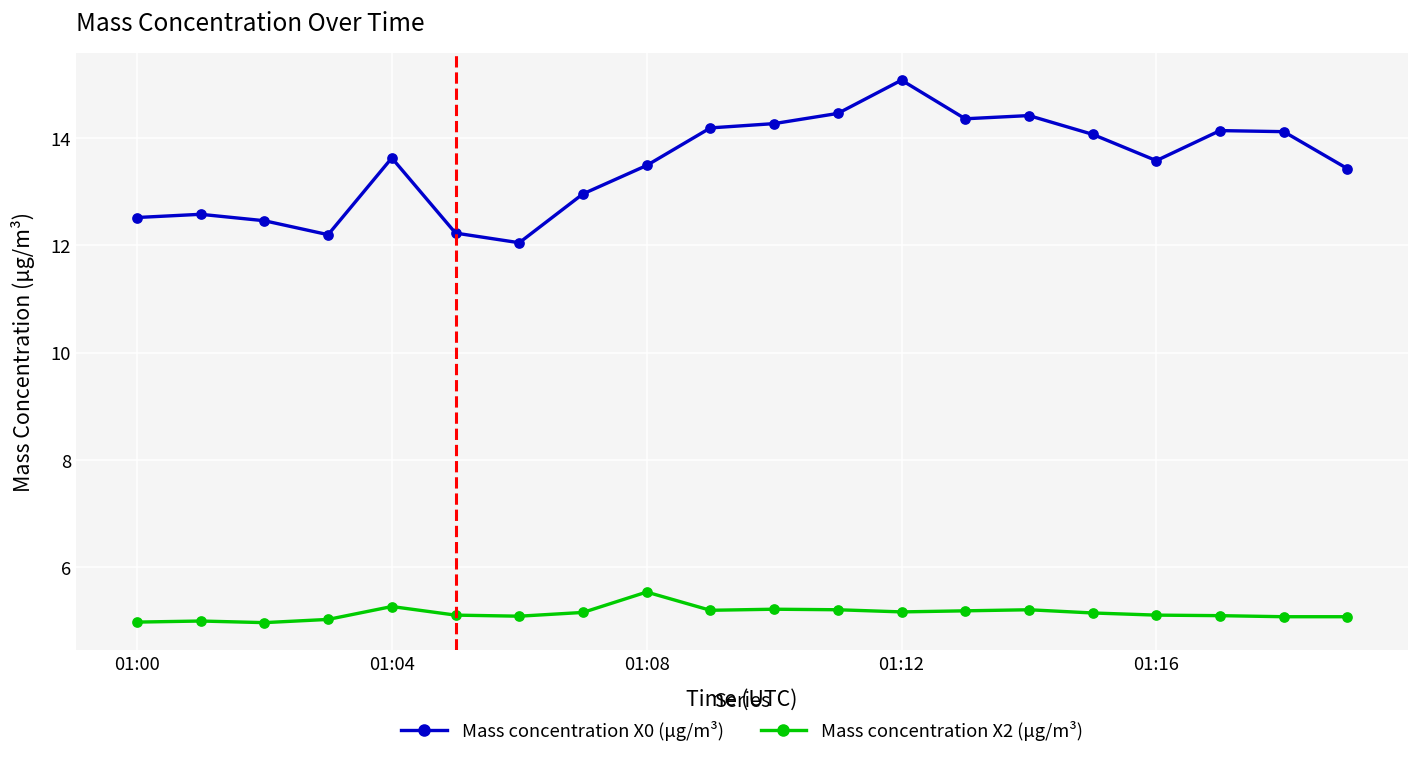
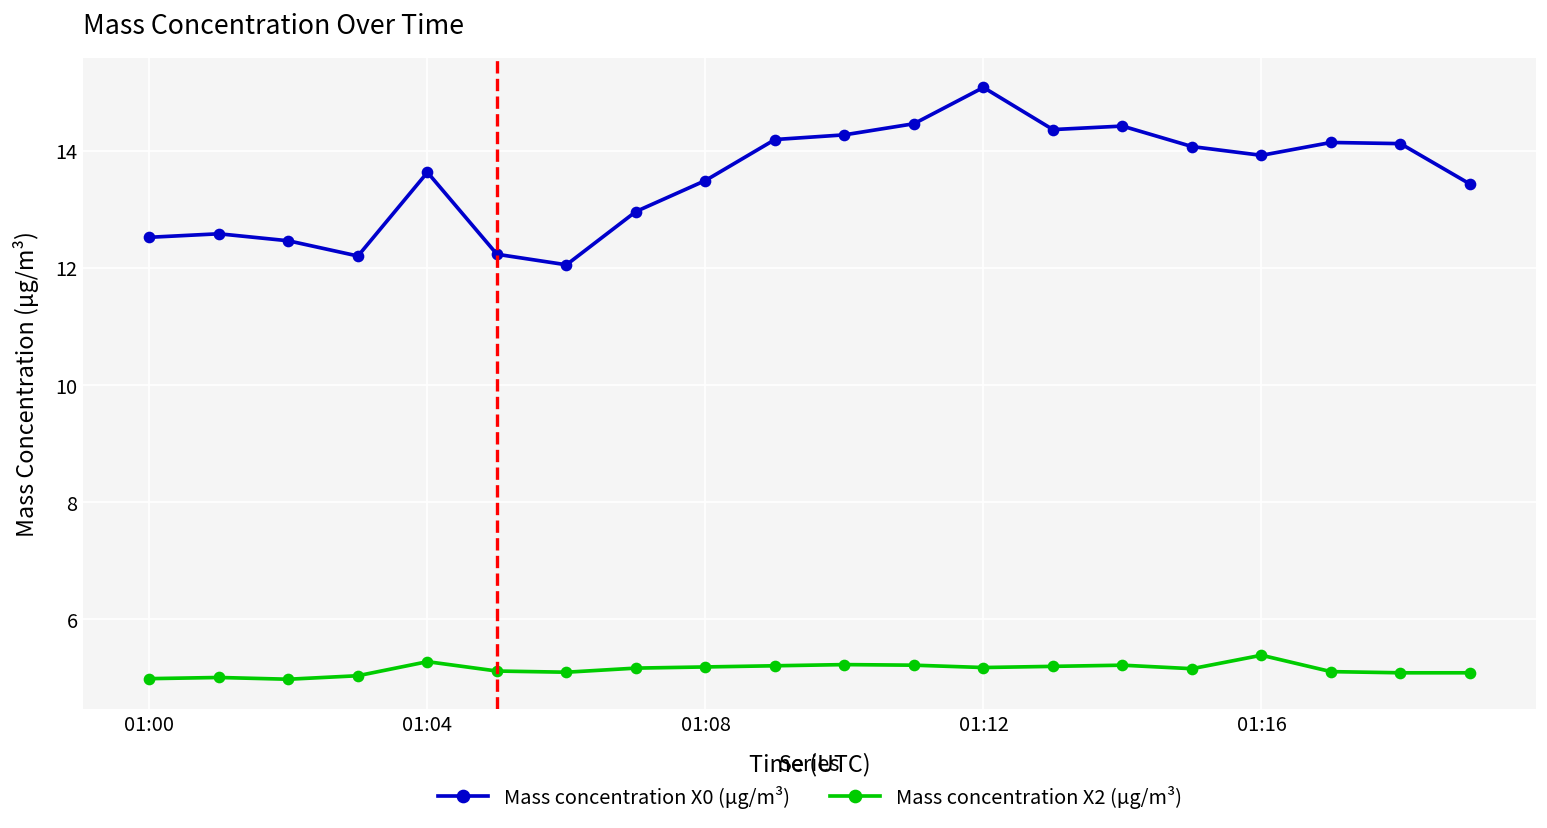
Mass concentration X2 (μg/m³), 01:08: 5.5 -> 5.2
Mass concentration X0 (μg/m³), 01:16: 13.6 -> 13.9
Mass concentration X2 (μg/m³), 01:16: 5.1 -> 5.4
